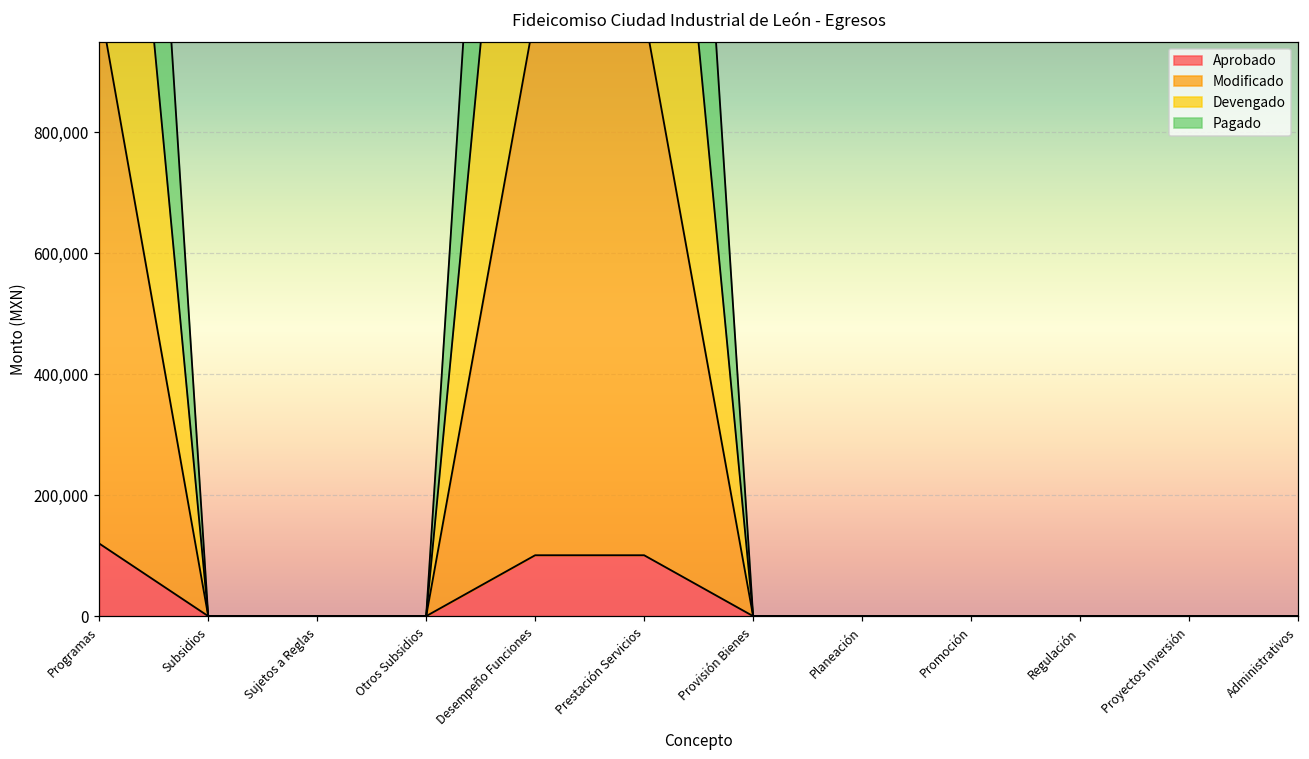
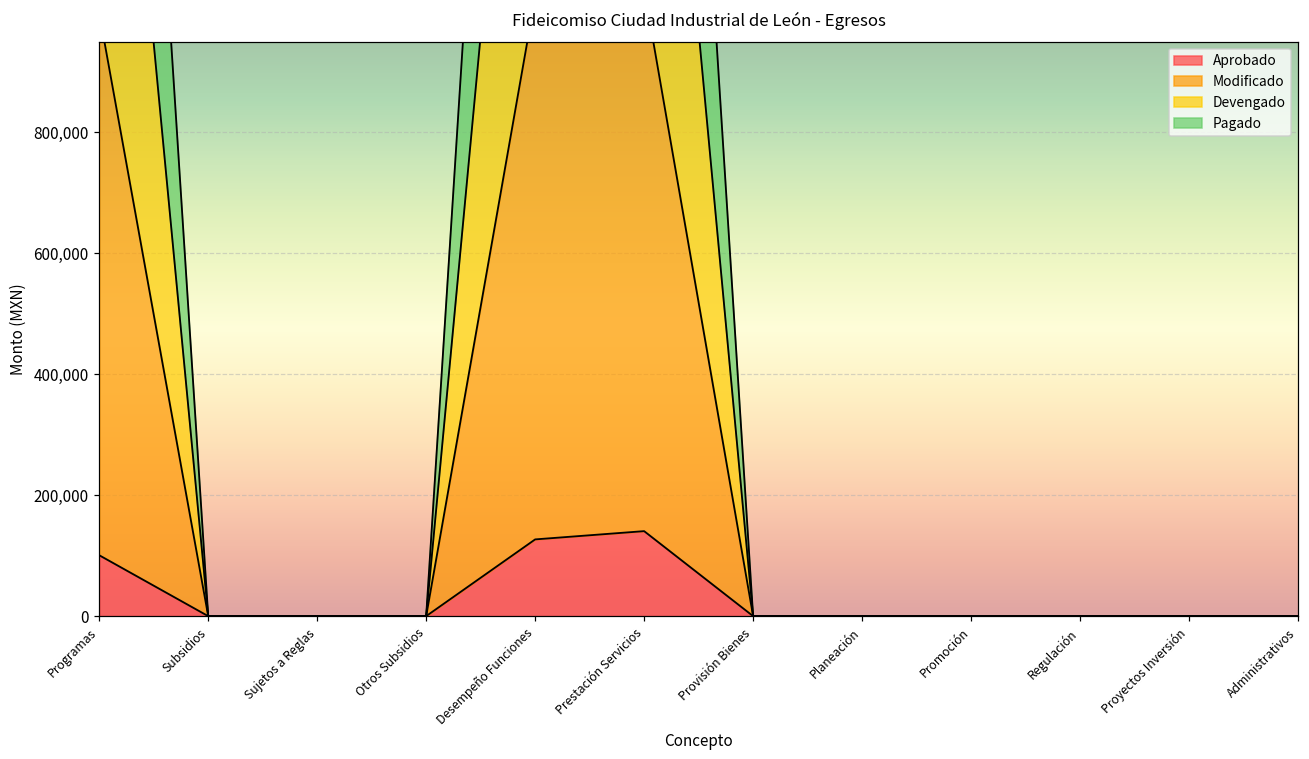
Aprobado, Programas: 120,000 -> 100,000
Aprobado, Desempeño Funciones: 100,000 -> 130,000
Aprobado, Prestación Servicios: 100,000 -> 140,000
